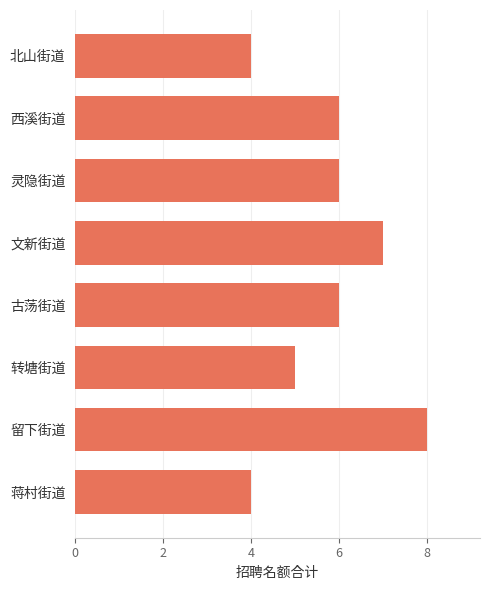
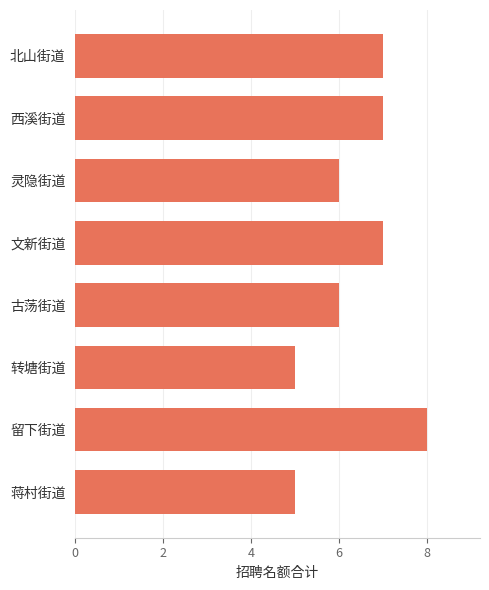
北山街道: 4 -> 7
西溪街道: 6 -> 7
蒋村街道: 4 -> 5
